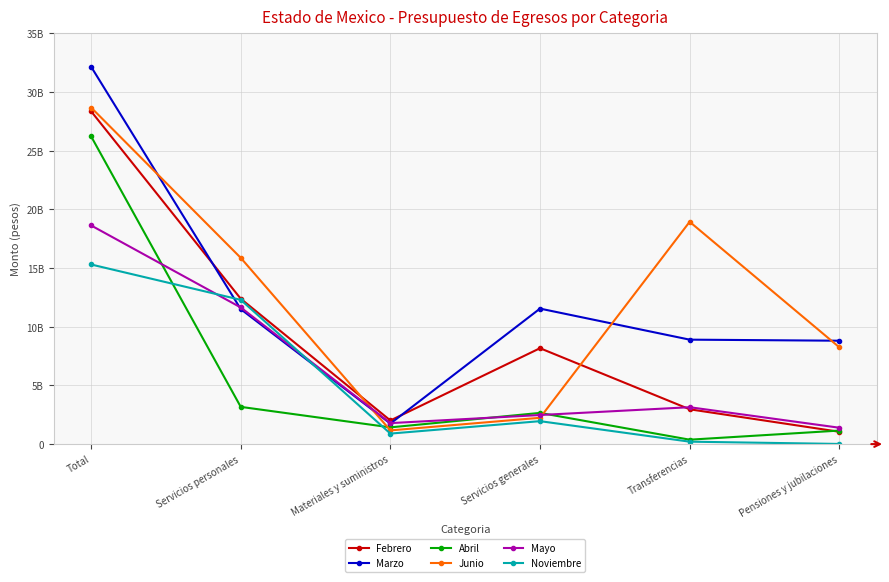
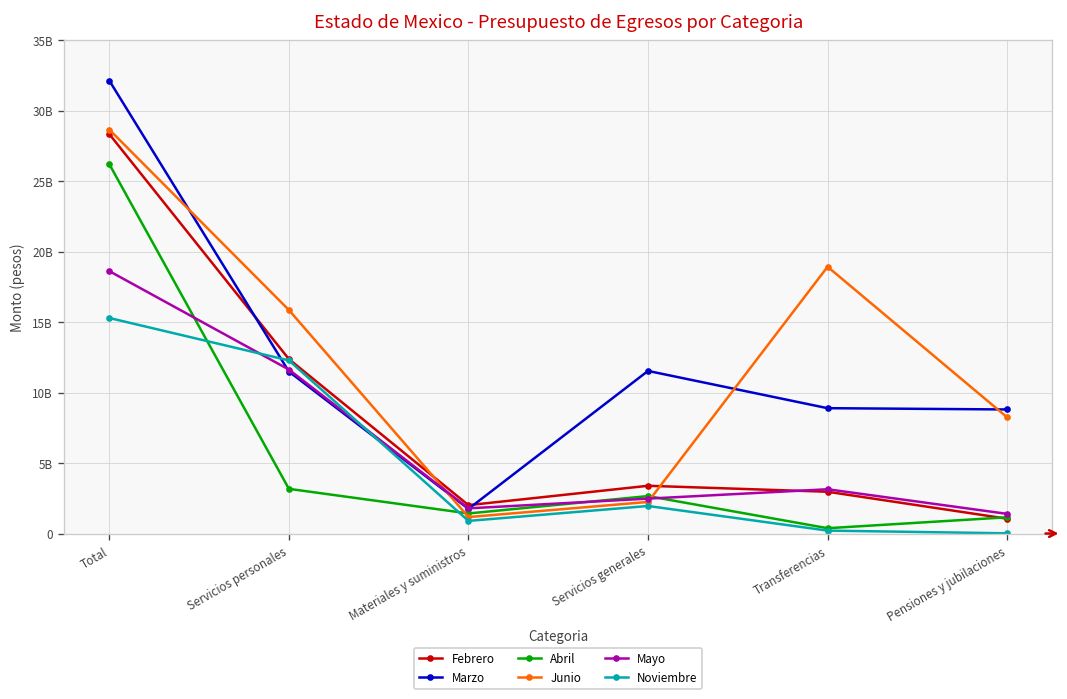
Febrero, Servicios generales: 8200000000 -> 3400000000
